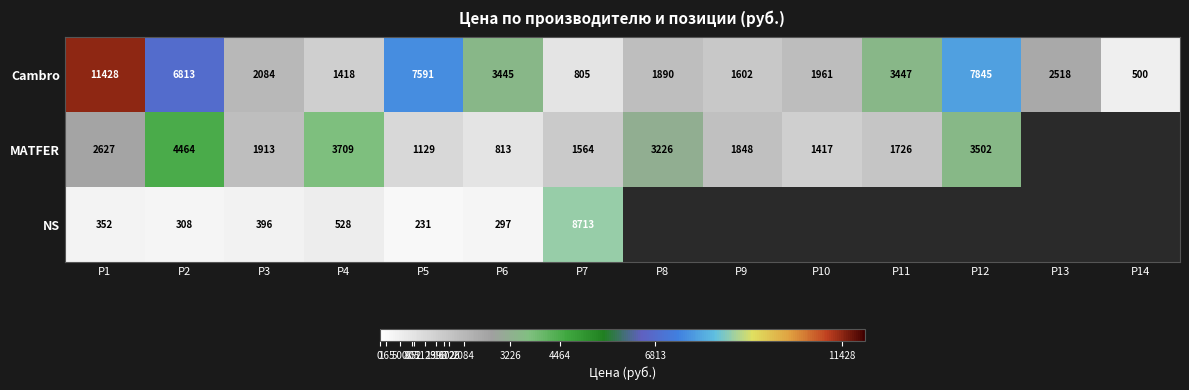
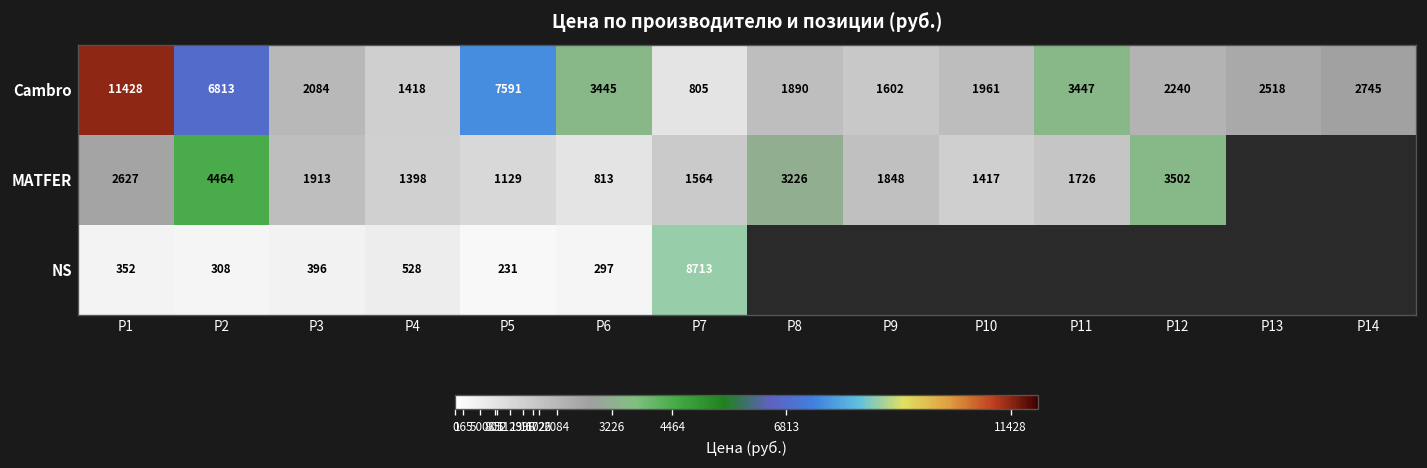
Cambro, P12: 7845 -> 2240
Cambro, P14: 500 -> 2745
MATFER, P4: 3709 -> 1398
